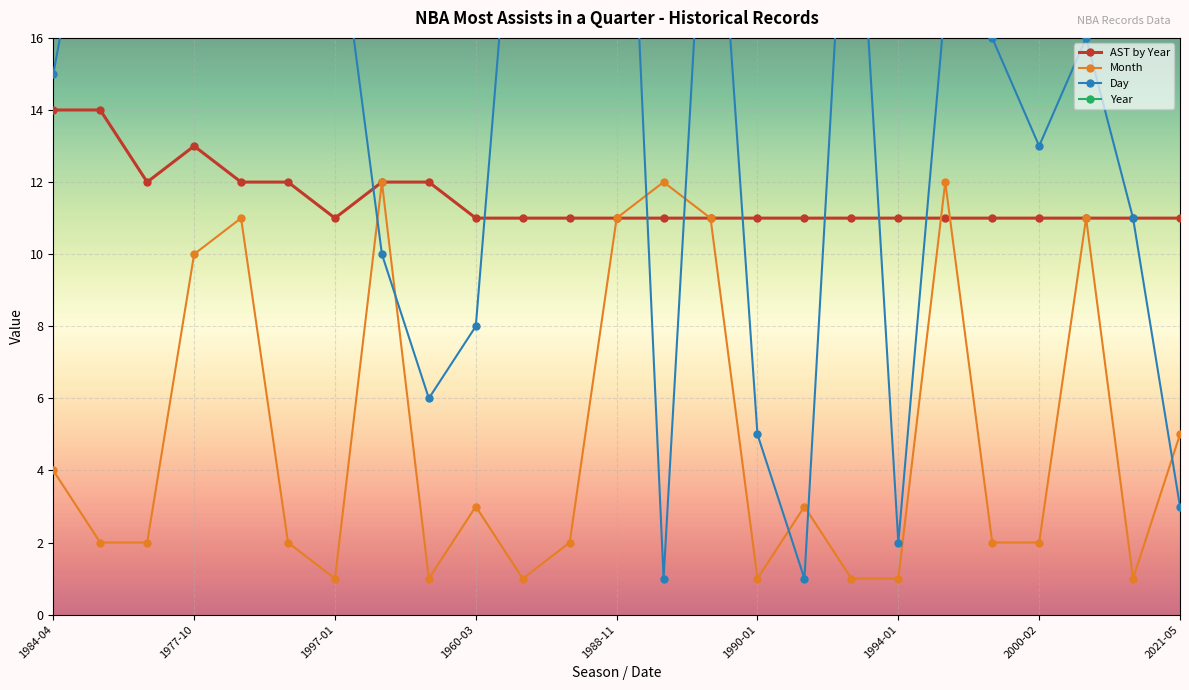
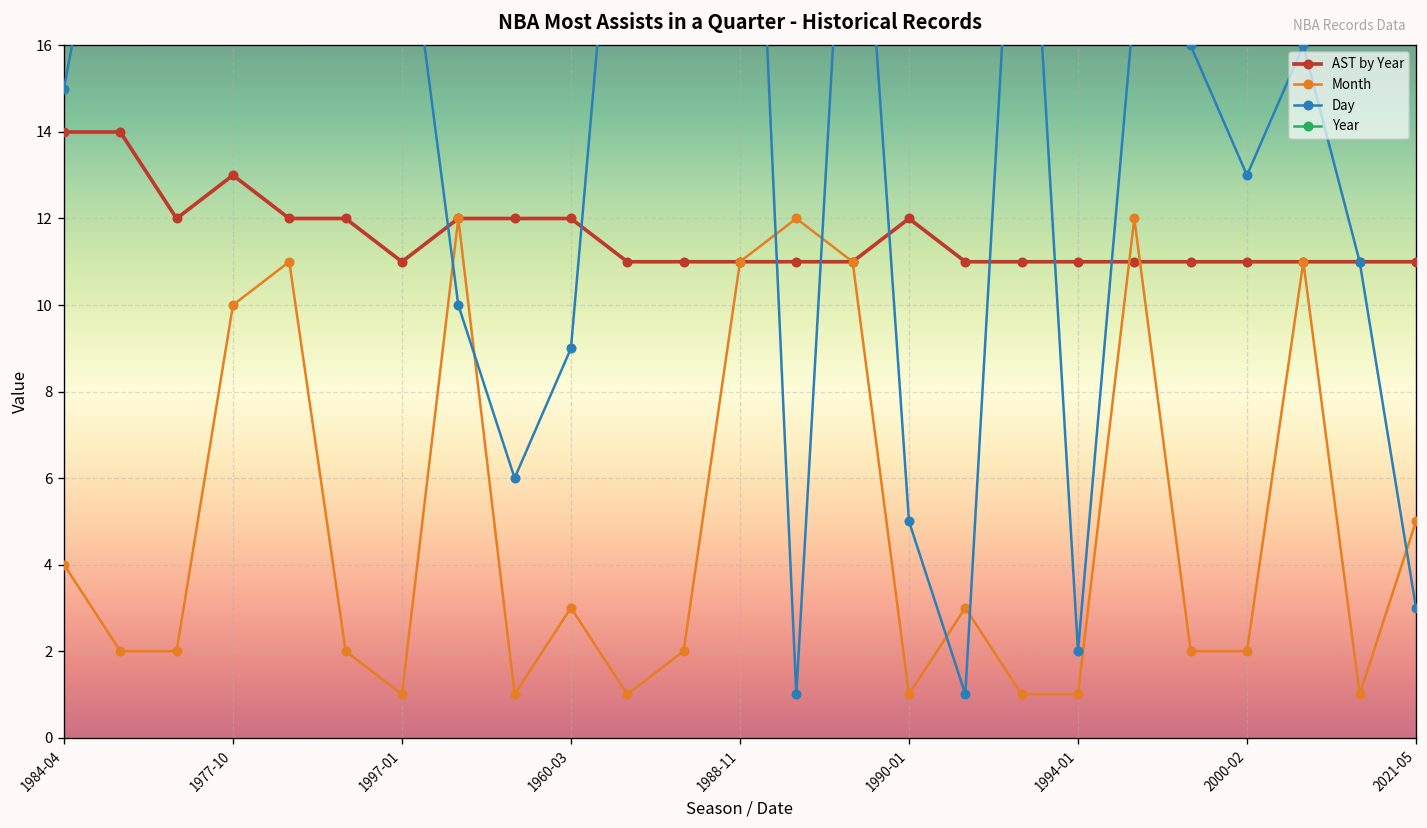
AST by Year, 1960-03: 11 -> 12
Day, 1960-03: 8 -> 9
AST by Year, 1990-01: 11 -> 12
